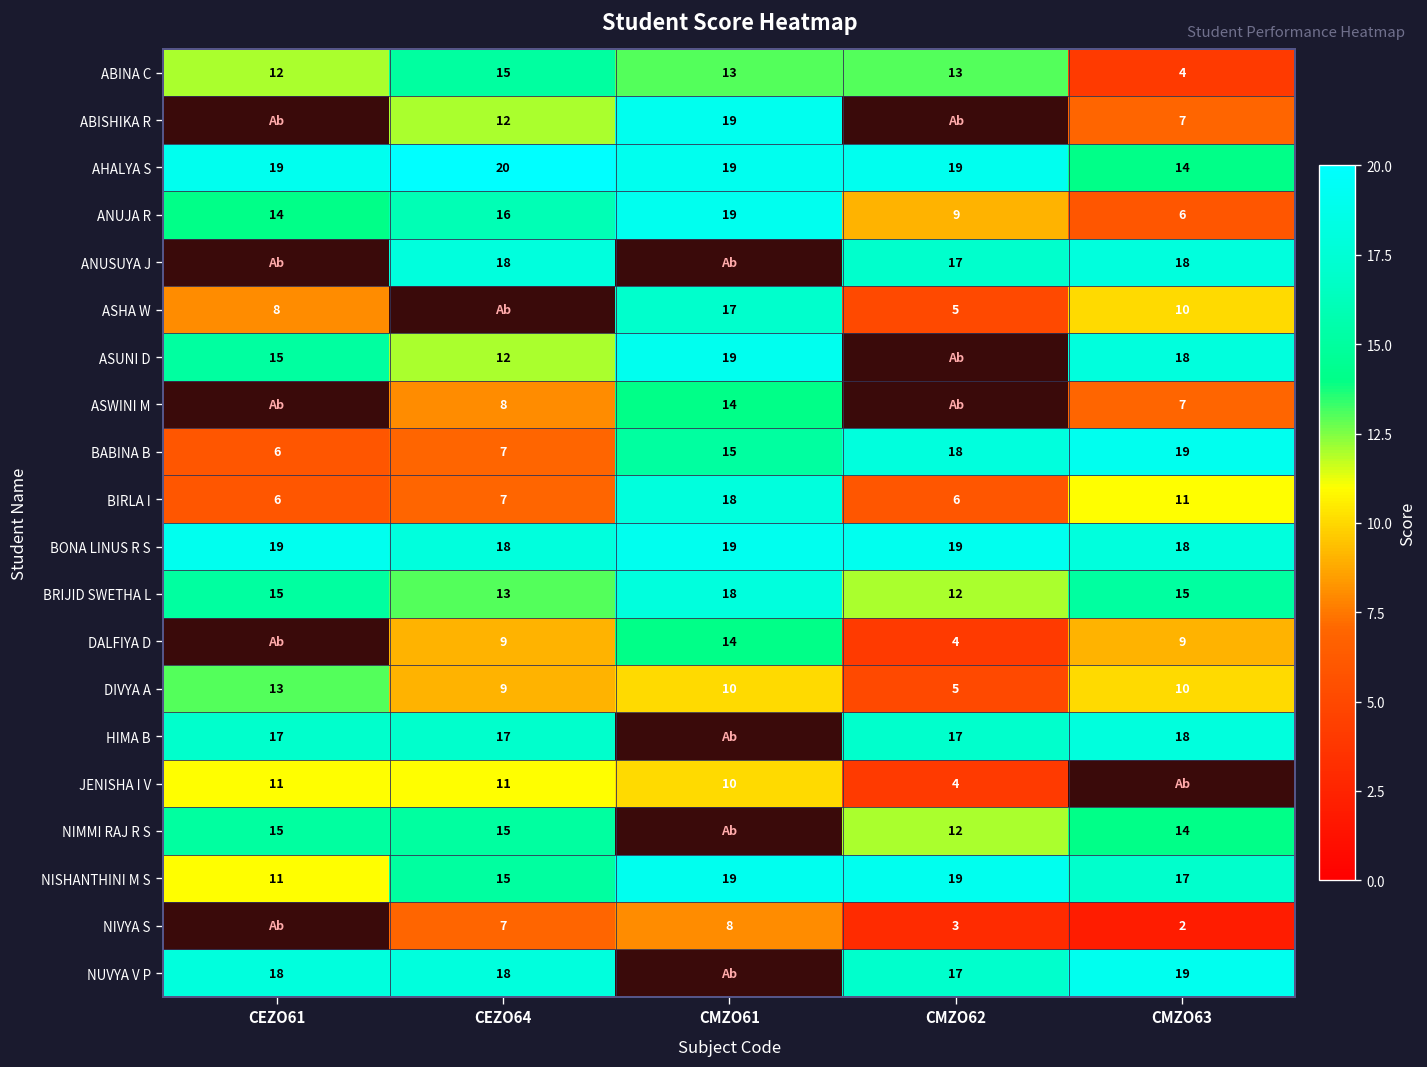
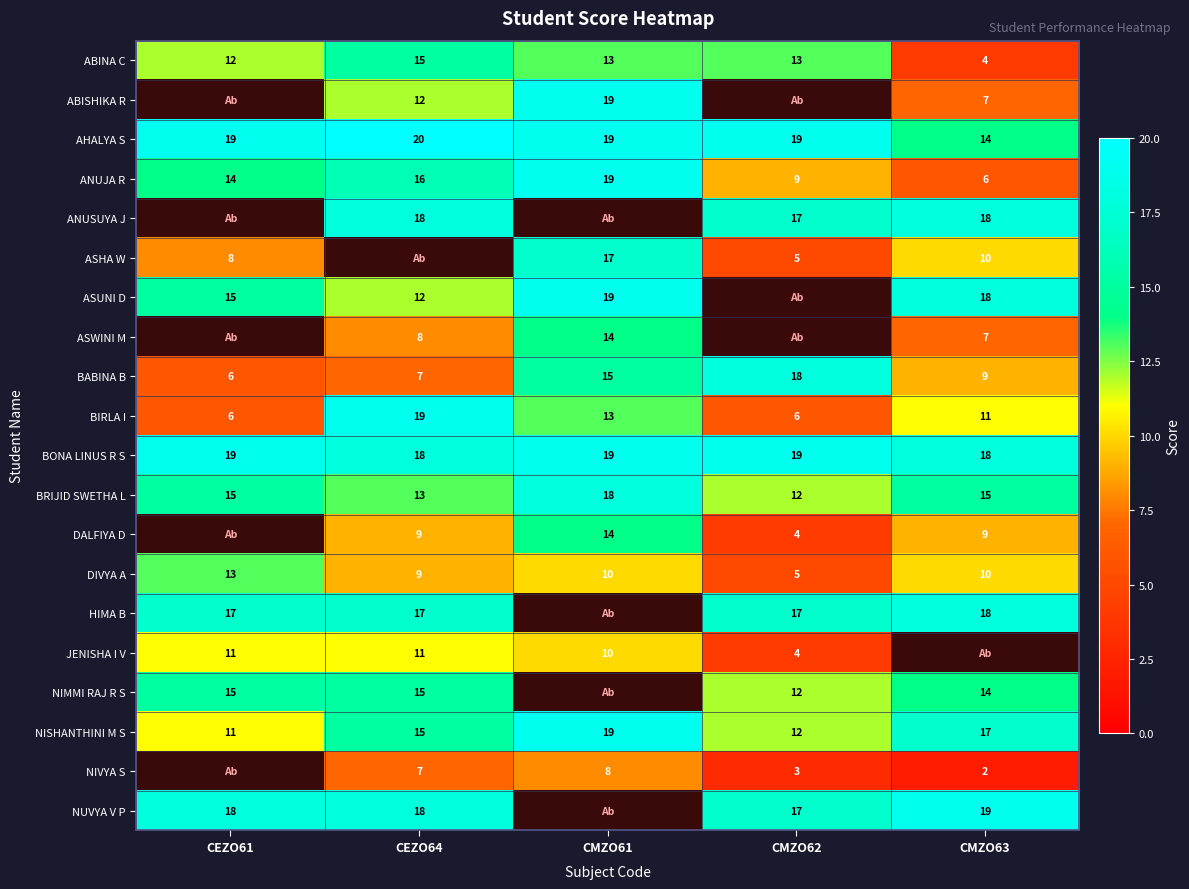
BABINA B, CMZO63: 19 -> 9
BIRLA I, CEZO64: 7 -> 19
BIRLA I, CMZO61: 18 -> 13
NISHANTHINI M S, CMZO62: 19 -> 12
